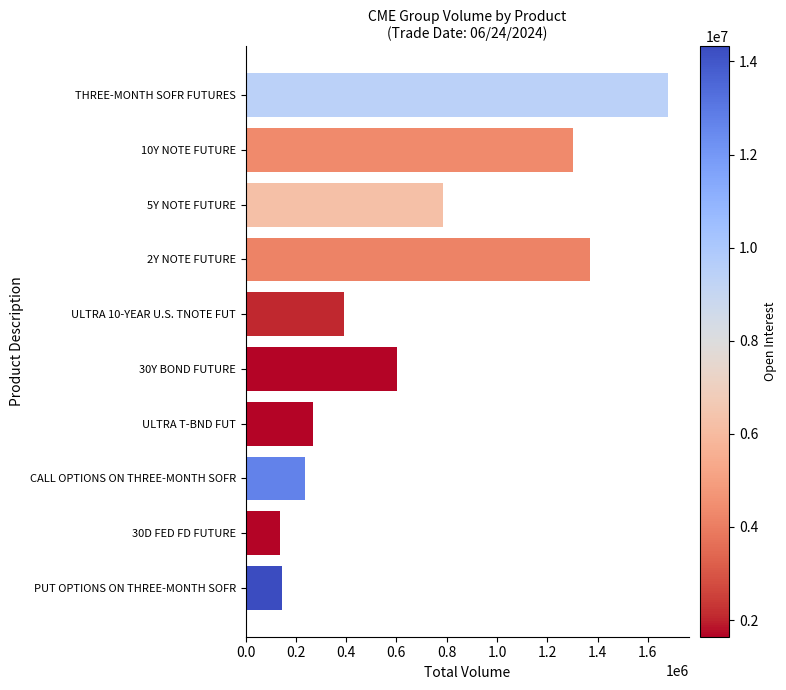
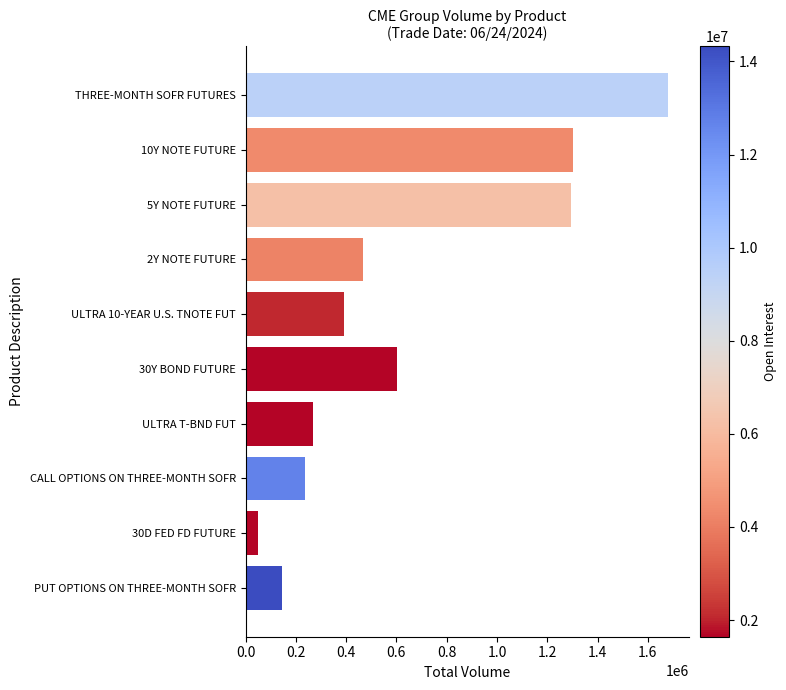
5Y NOTE FUTURE: 790000 -> 1290000
2Y NOTE FUTURE: 1370000 -> 470000
30D FED FD FUTURE: 140000 -> 50000
